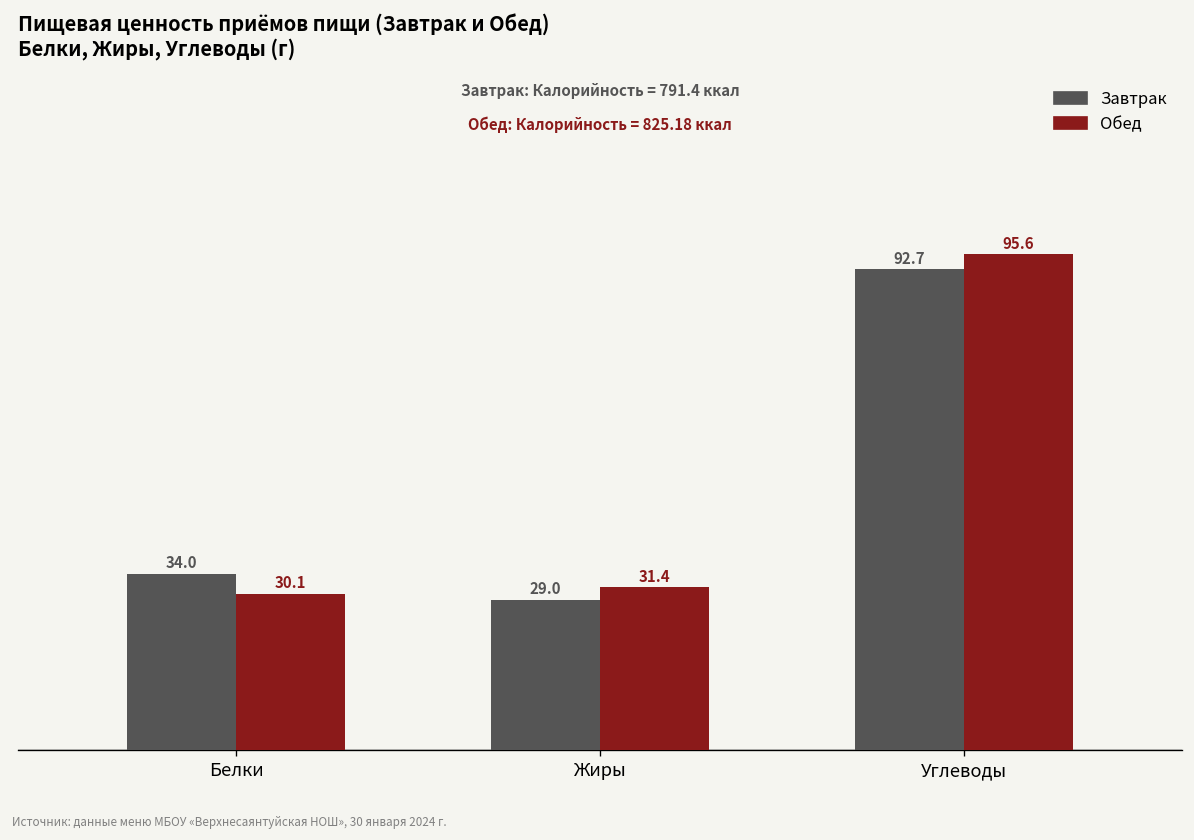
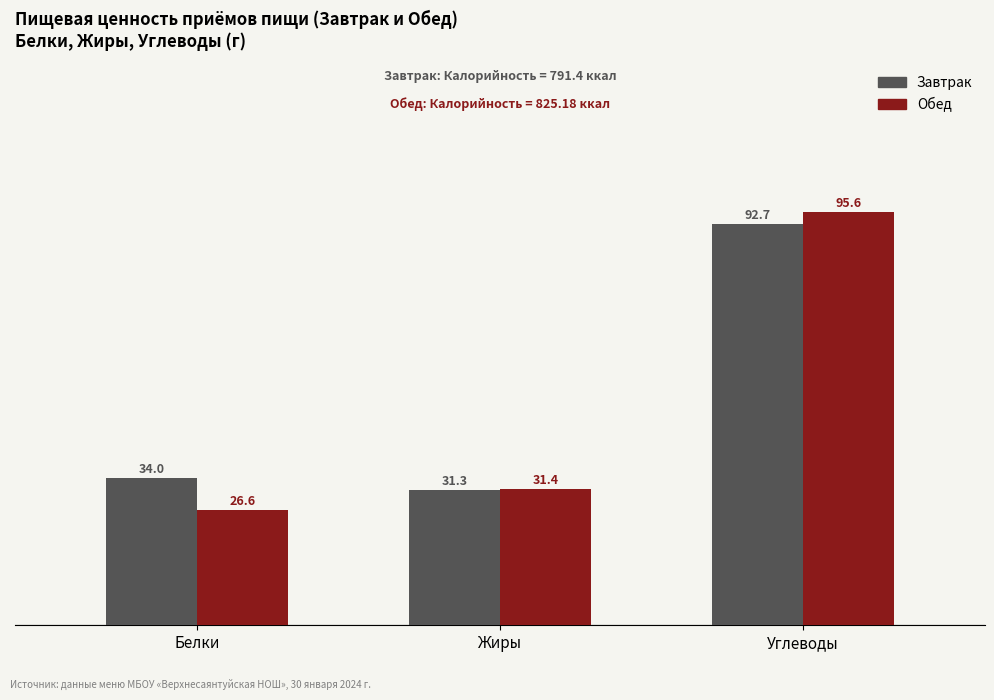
Обед, Белки: 30.1 -> 26.6
Завтрак, Жиры: 29.0 -> 31.3
